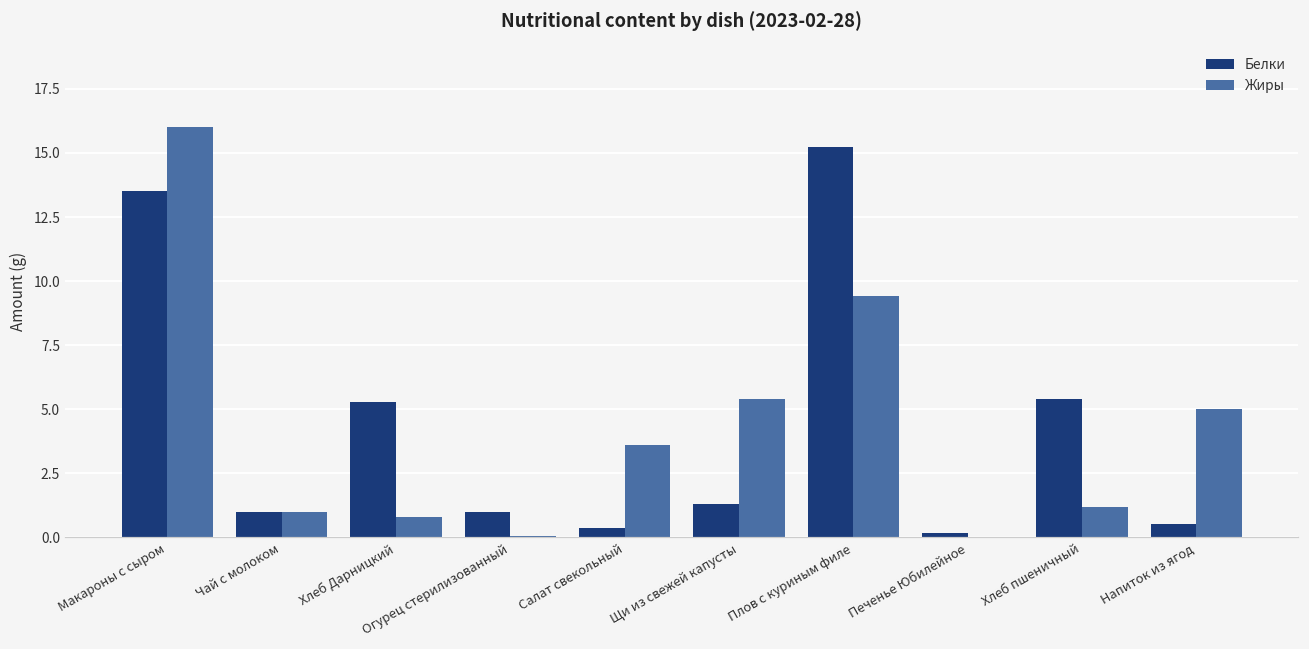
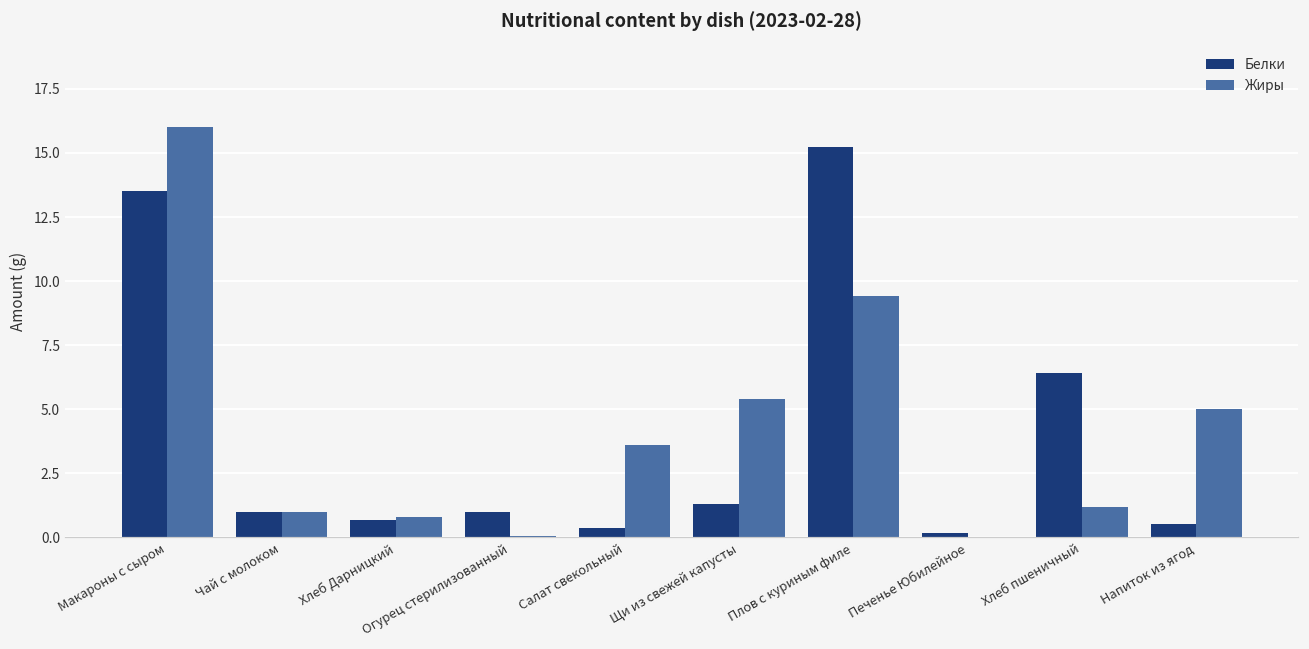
Белки, Хлеб Дарницкий: 5.3 -> 0.7
Белки, Хлеб пшеничный: 5.4 -> 6.4
